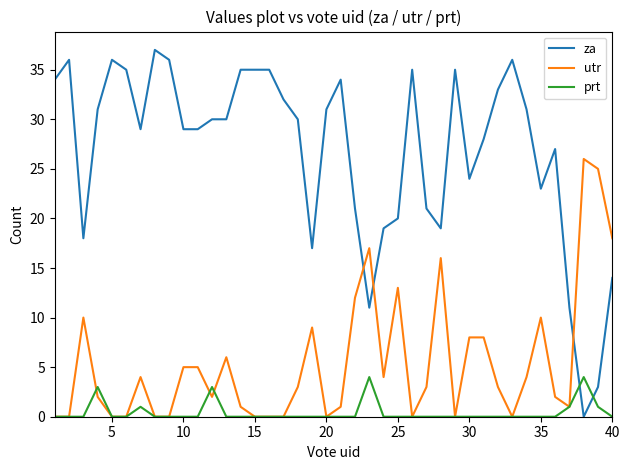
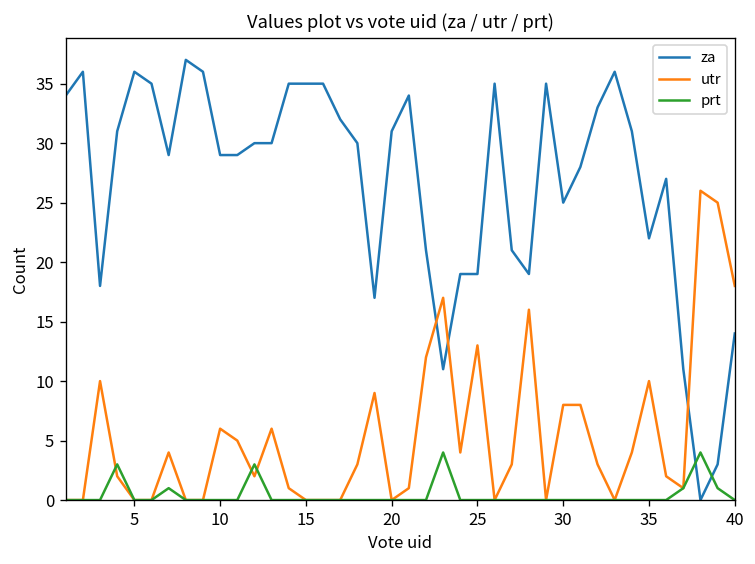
utr, 10: 5 -> 6
za, 25: 20 -> 19
za, 30: 24 -> 25
za, 35: 23 -> 22
